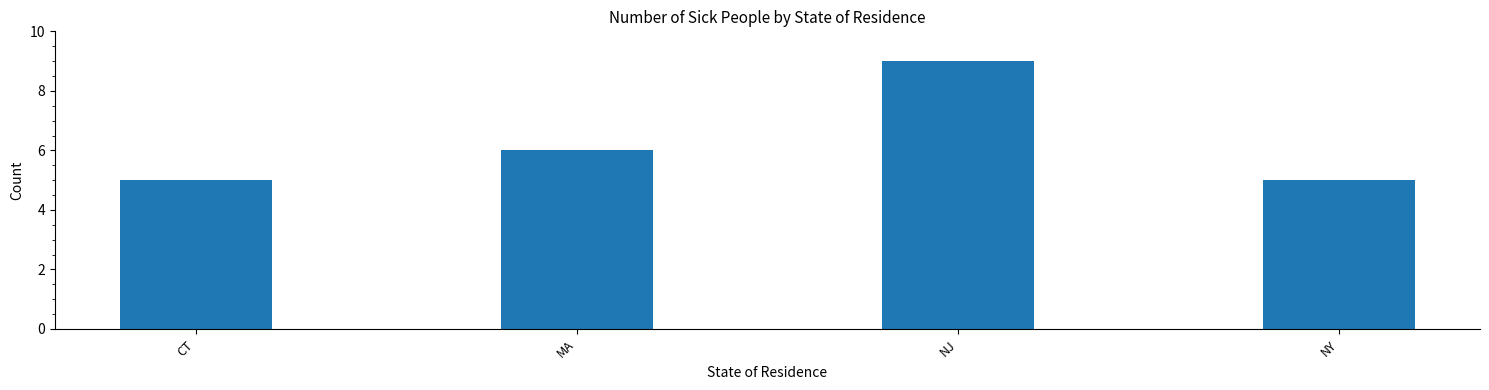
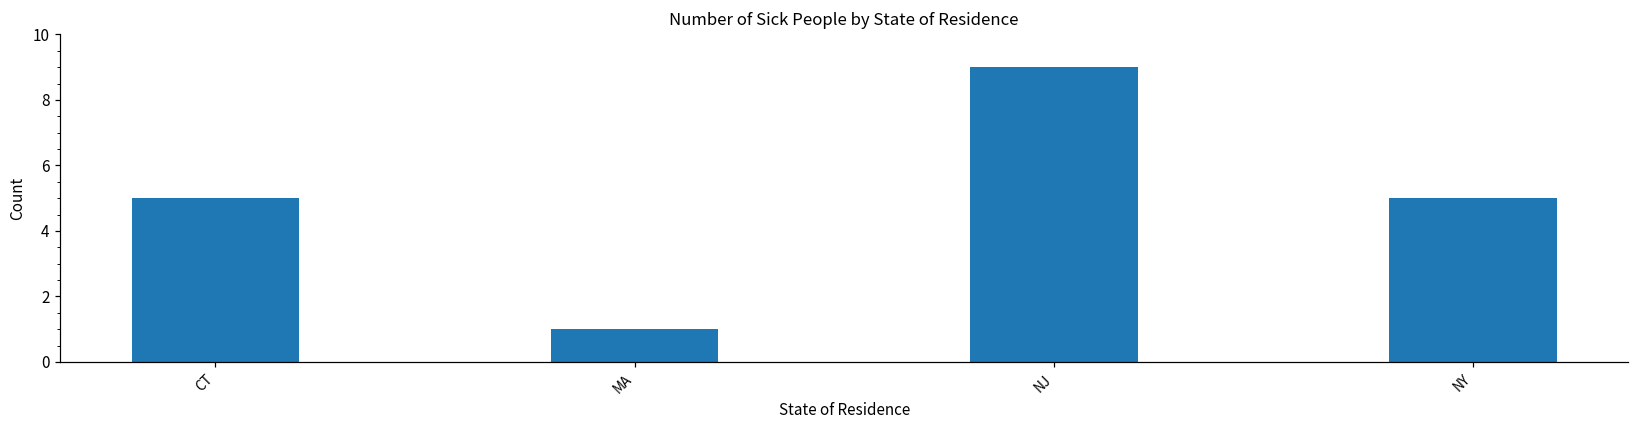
MA: 6 -> 1
